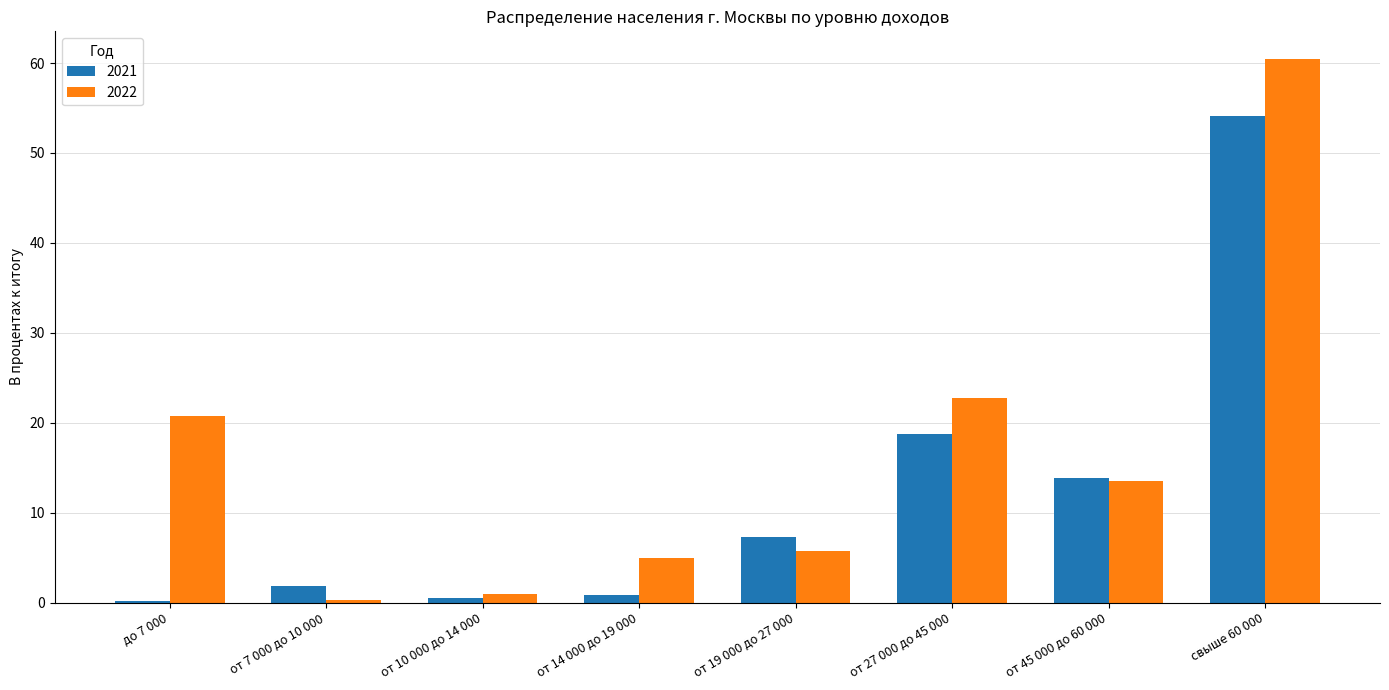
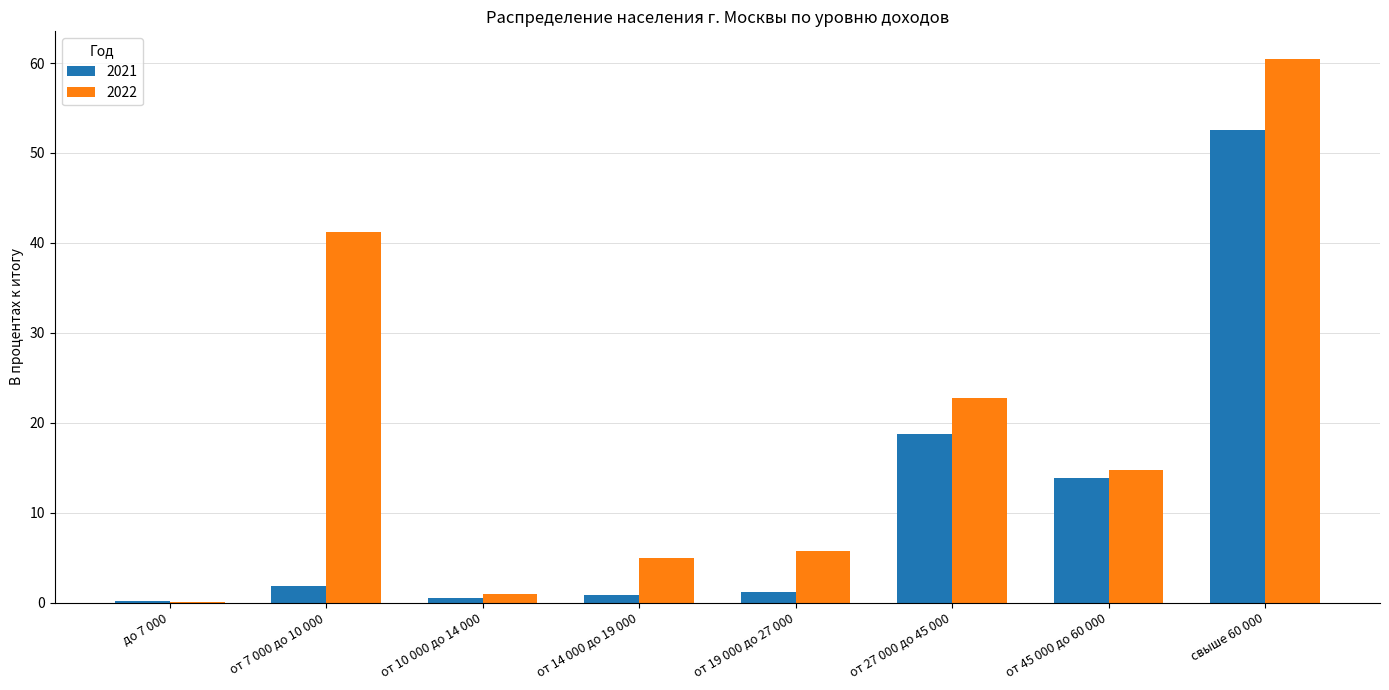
2022, до 7 000: 21 -> 0
2022, от 7 000 до 10 000: 0 -> 41
2021, от 19 000 до 27 000: 7 -> 1
2022, от 45 000 до 60 000: 14 -> 15
2021, свыше 60 000: 54 -> 53
